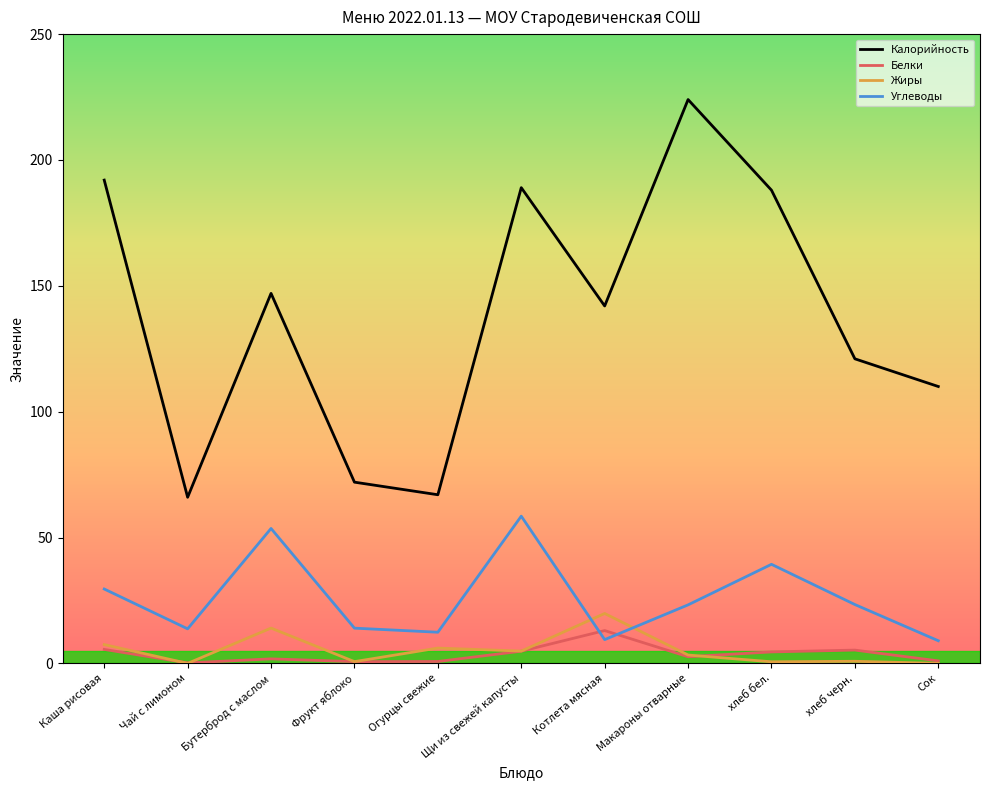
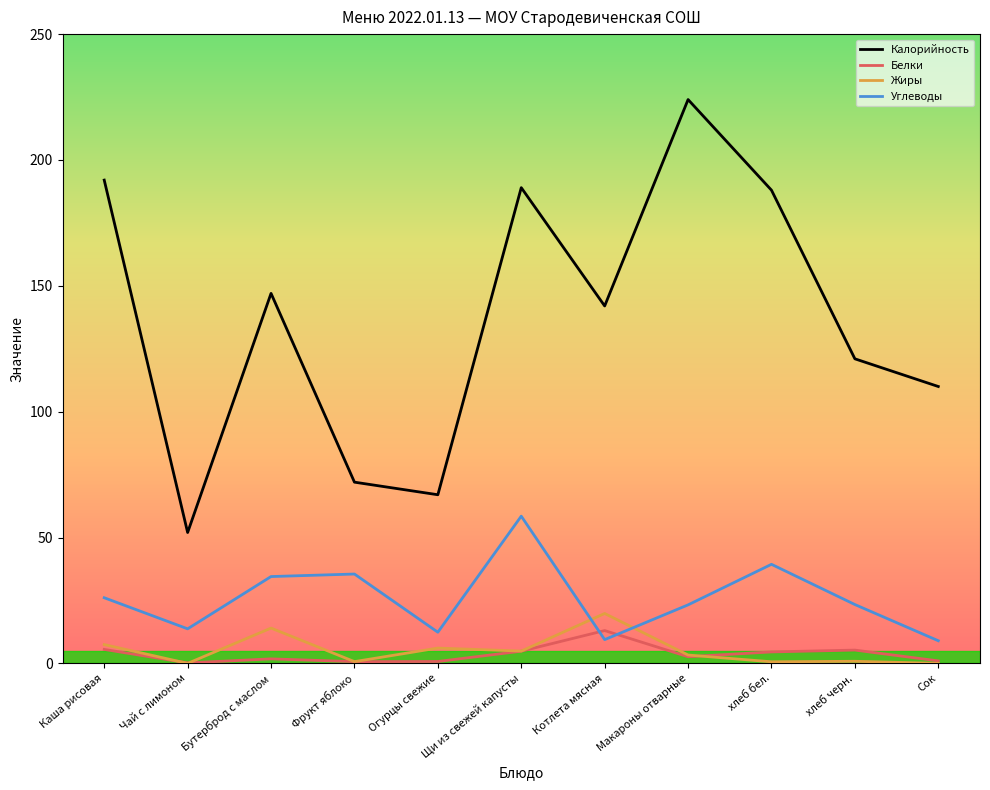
Углеводы, Каша рисовая: 30 -> 26
Калорийность, Чай с лимоном: 66 -> 52
Углеводы, Бутерброд с маслом: 54 -> 35
Углеводы, Фрукт яблоко: 14 -> 36
